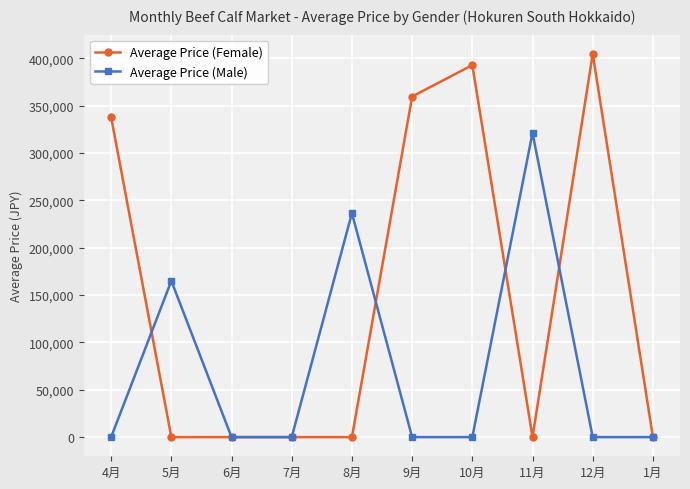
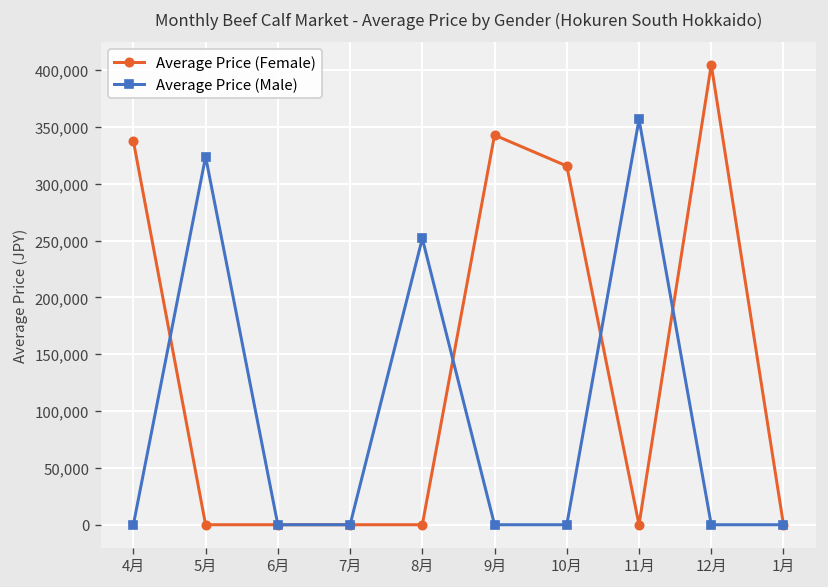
Average Price (Male), 5月: 170,000 -> 320,000
Average Price (Male), 8月: 240,000 -> 250,000
Average Price (Female), 9月: 360,000 -> 340,000
Average Price (Female), 10月: 390,000 -> 320,000
Average Price (Male), 11月: 320,000 -> 360,000
